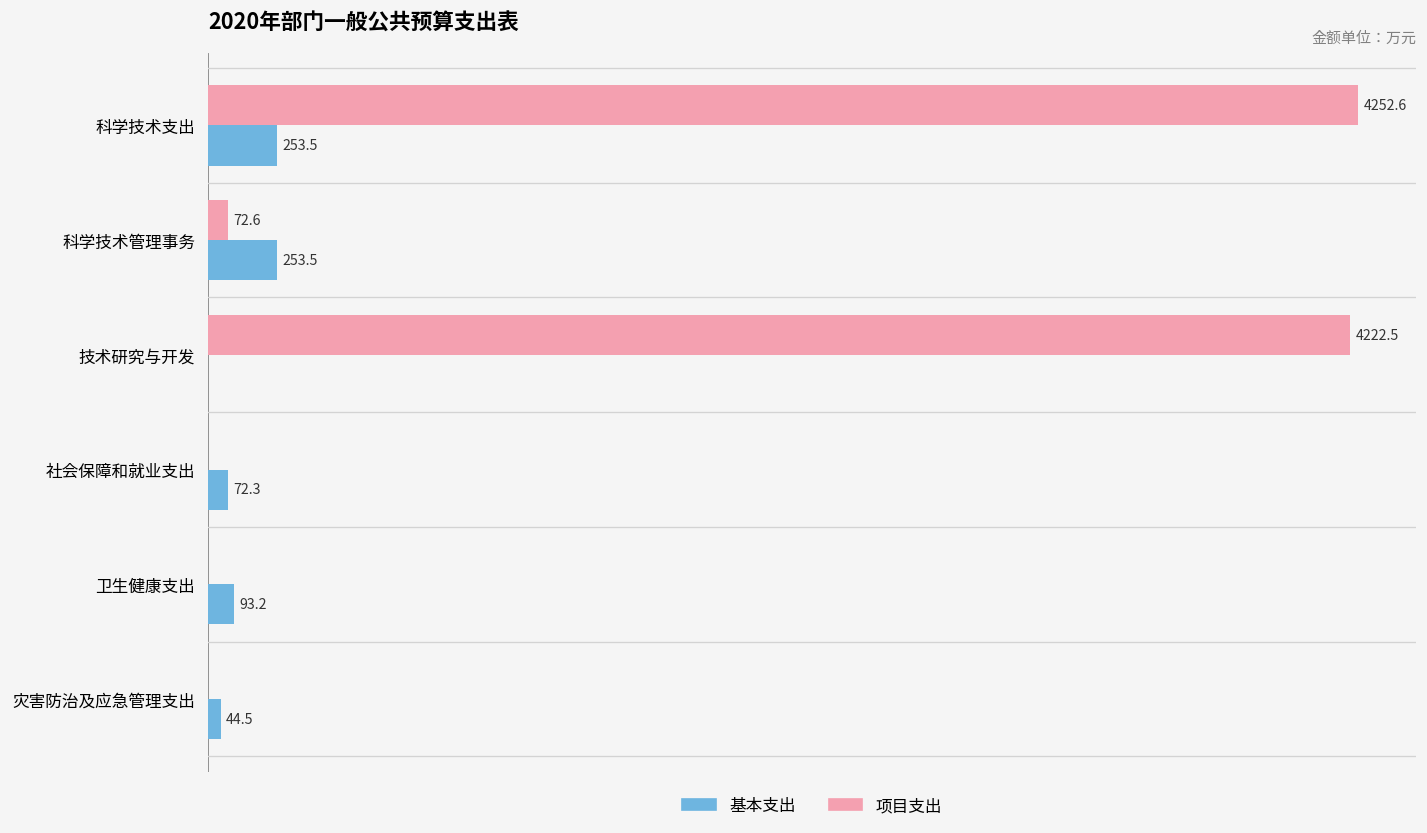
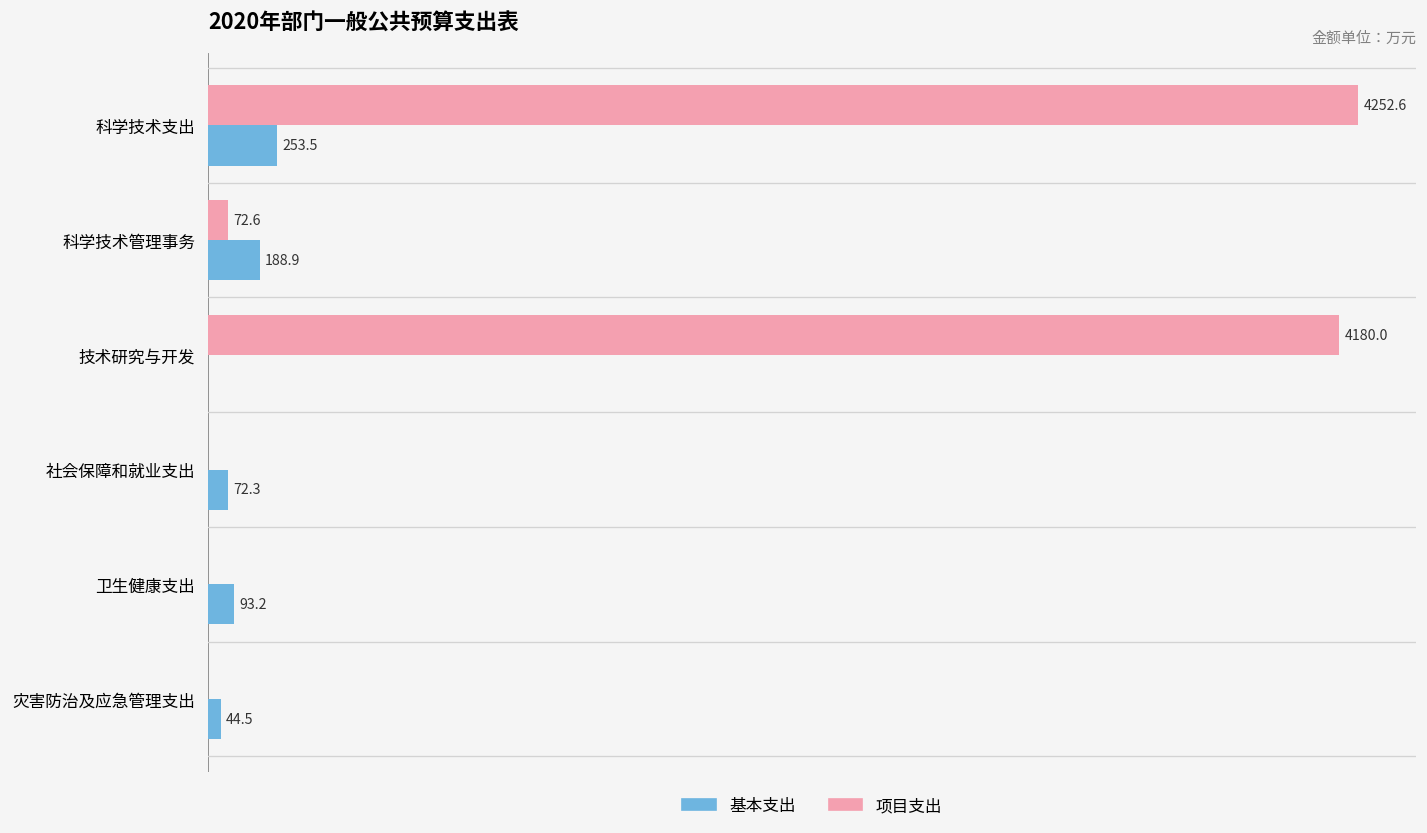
基本支出, 科学技术管理事务: 253.5 -> 188.9
项目支出, 技术研究与开发: 4222.5 -> 4180.0
